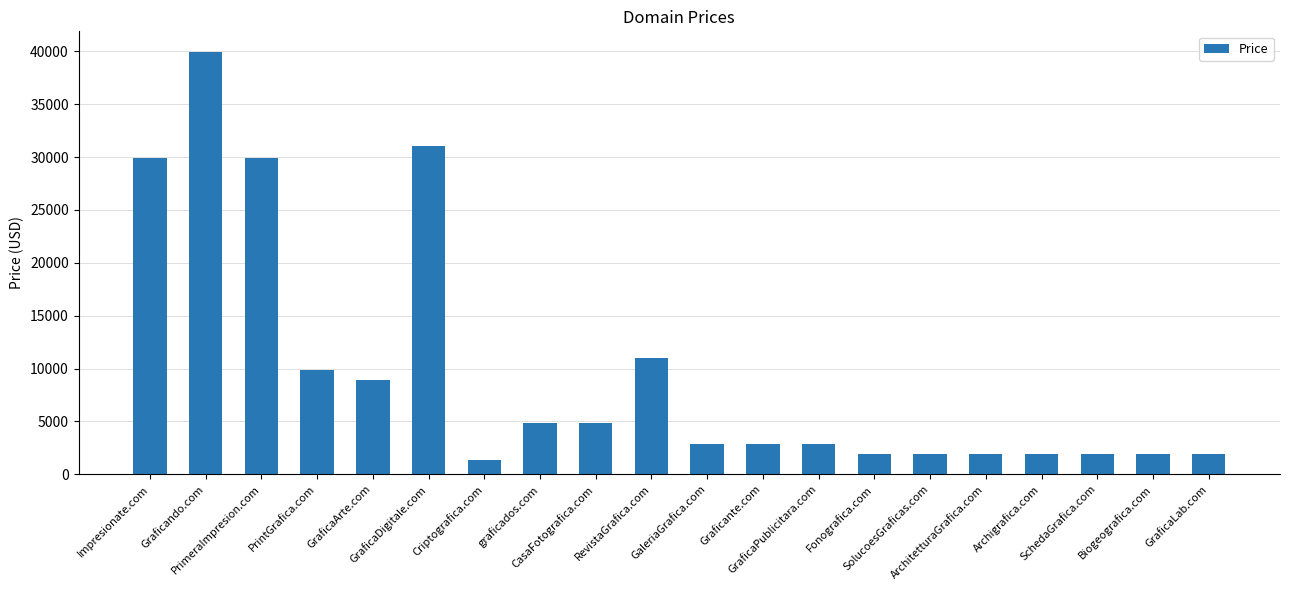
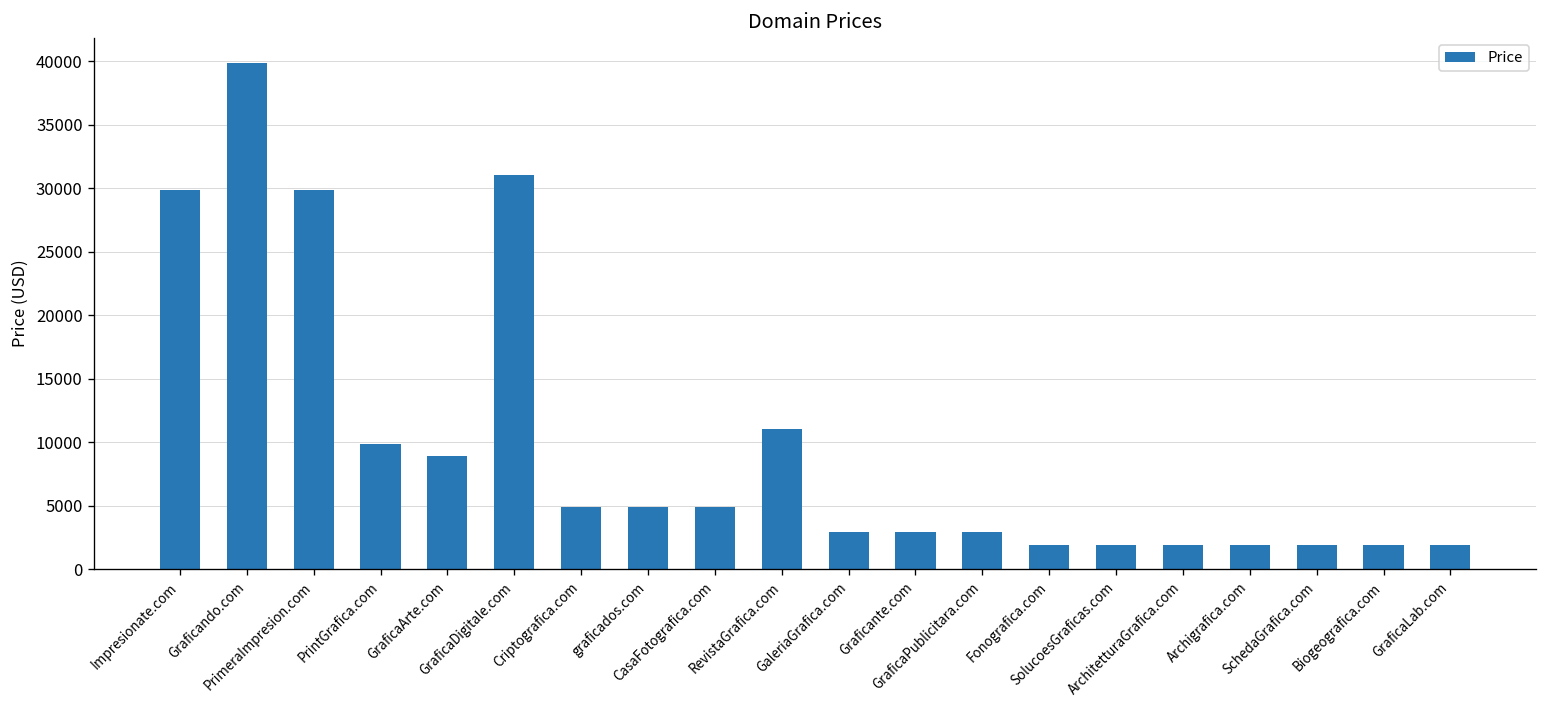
Criptografica.com: 1400 -> 4900
